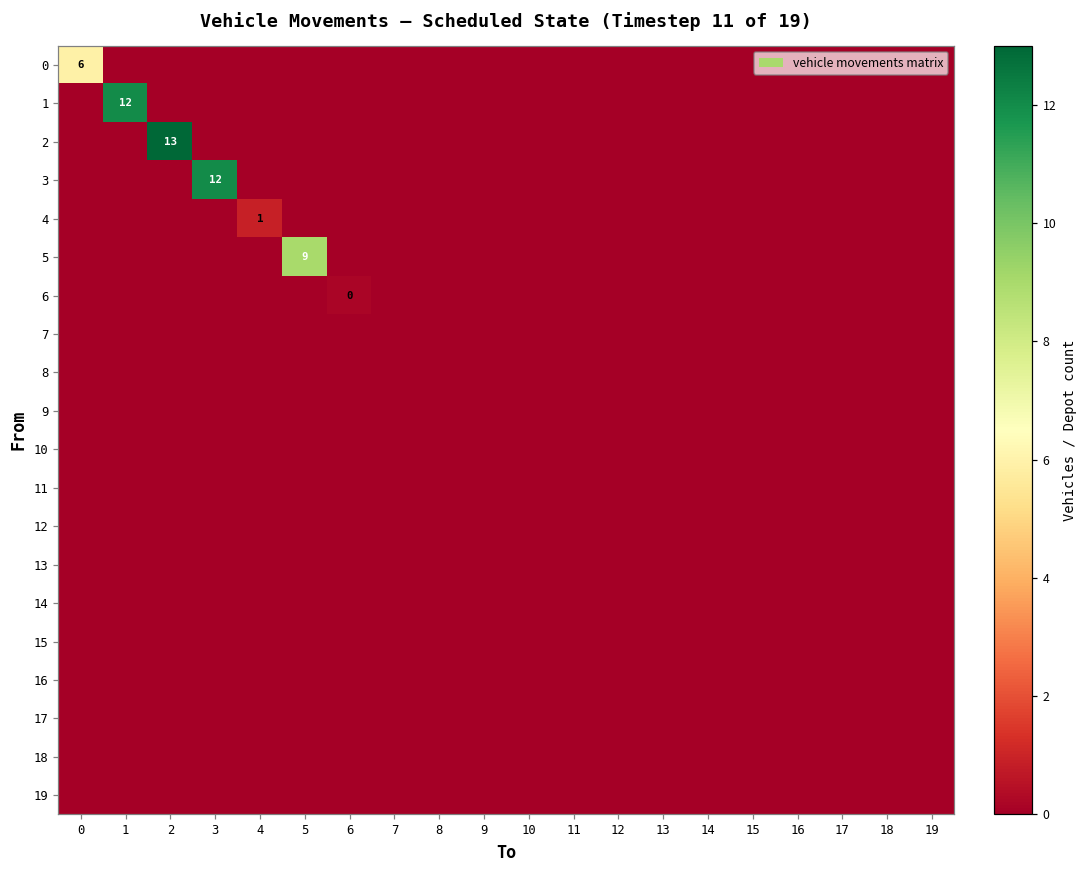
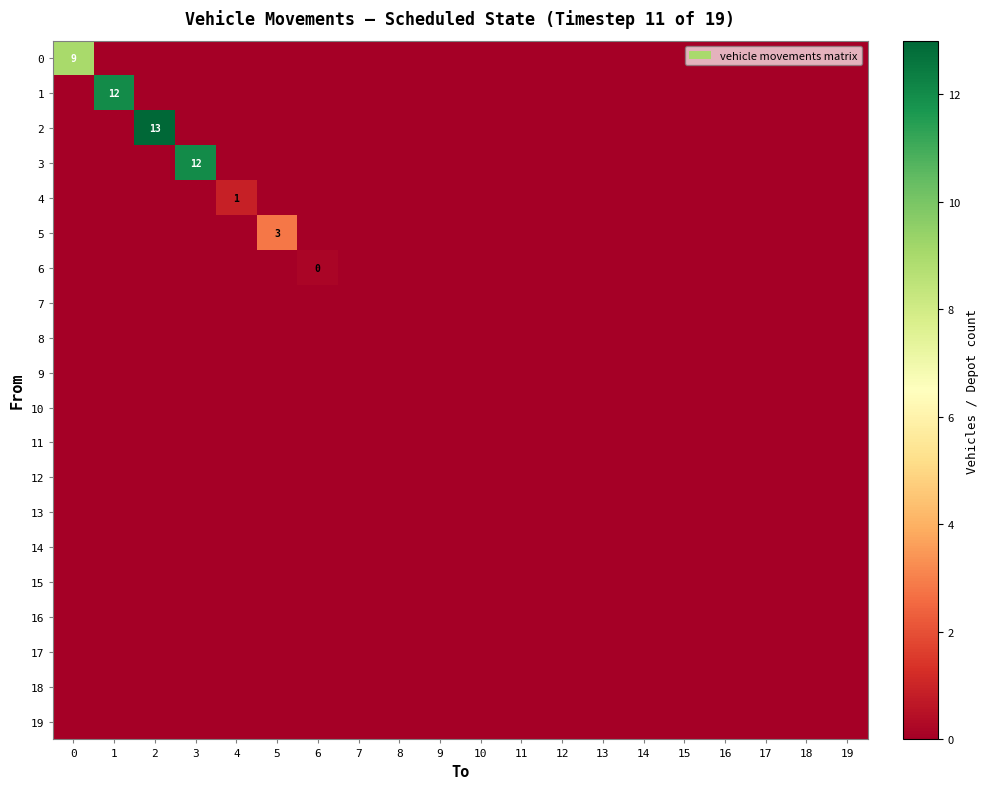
0, 0: 6 -> 9
5, 5: 9 -> 3
